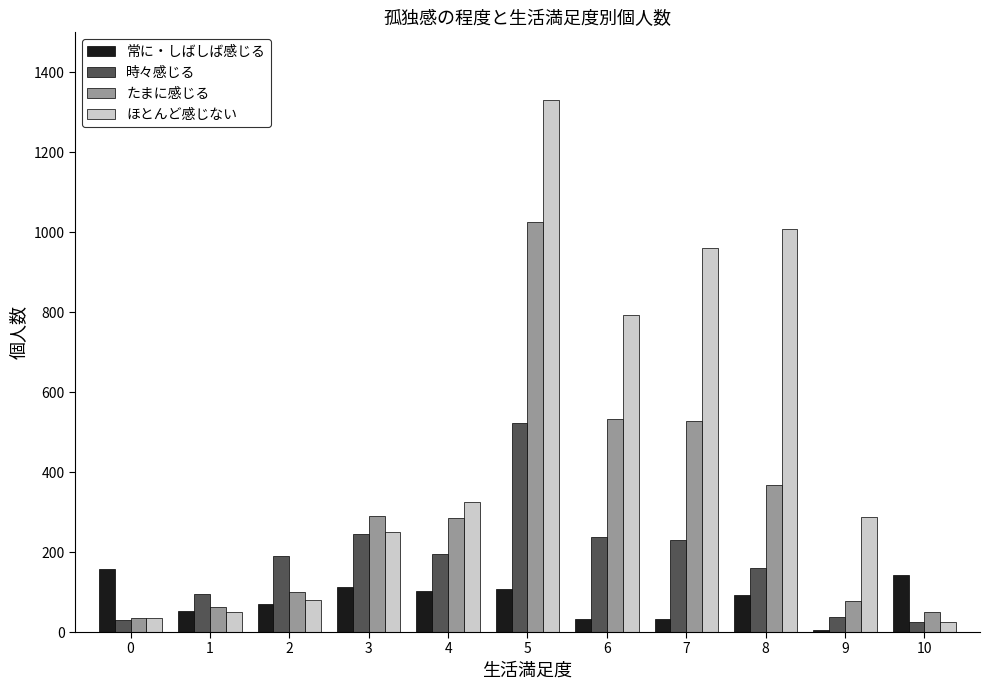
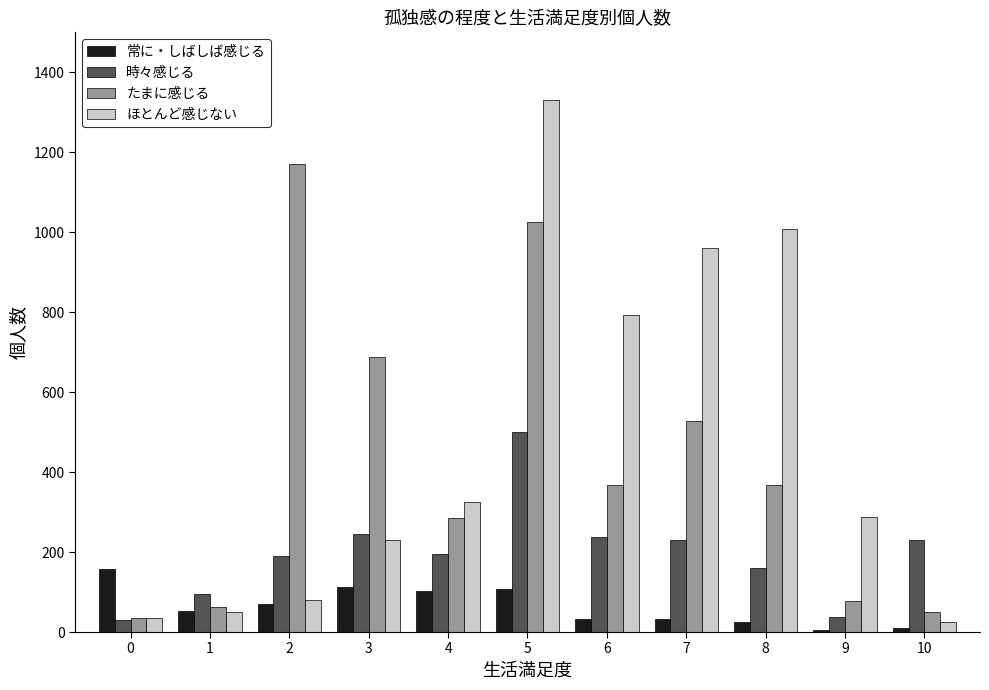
たまに感じる, 2: 100 -> 1170
たまに感じる, 3: 290 -> 690
ほとんど感じない, 3: 250 -> 230
時々感じる, 5: 520 -> 500
たまに感じる, 6: 530 -> 370
常に・しばしば感じる, 8: 90 -> 30
常に・しばしば感じる, 10: 140 -> 10
時々感じる, 10: 20 -> 230
